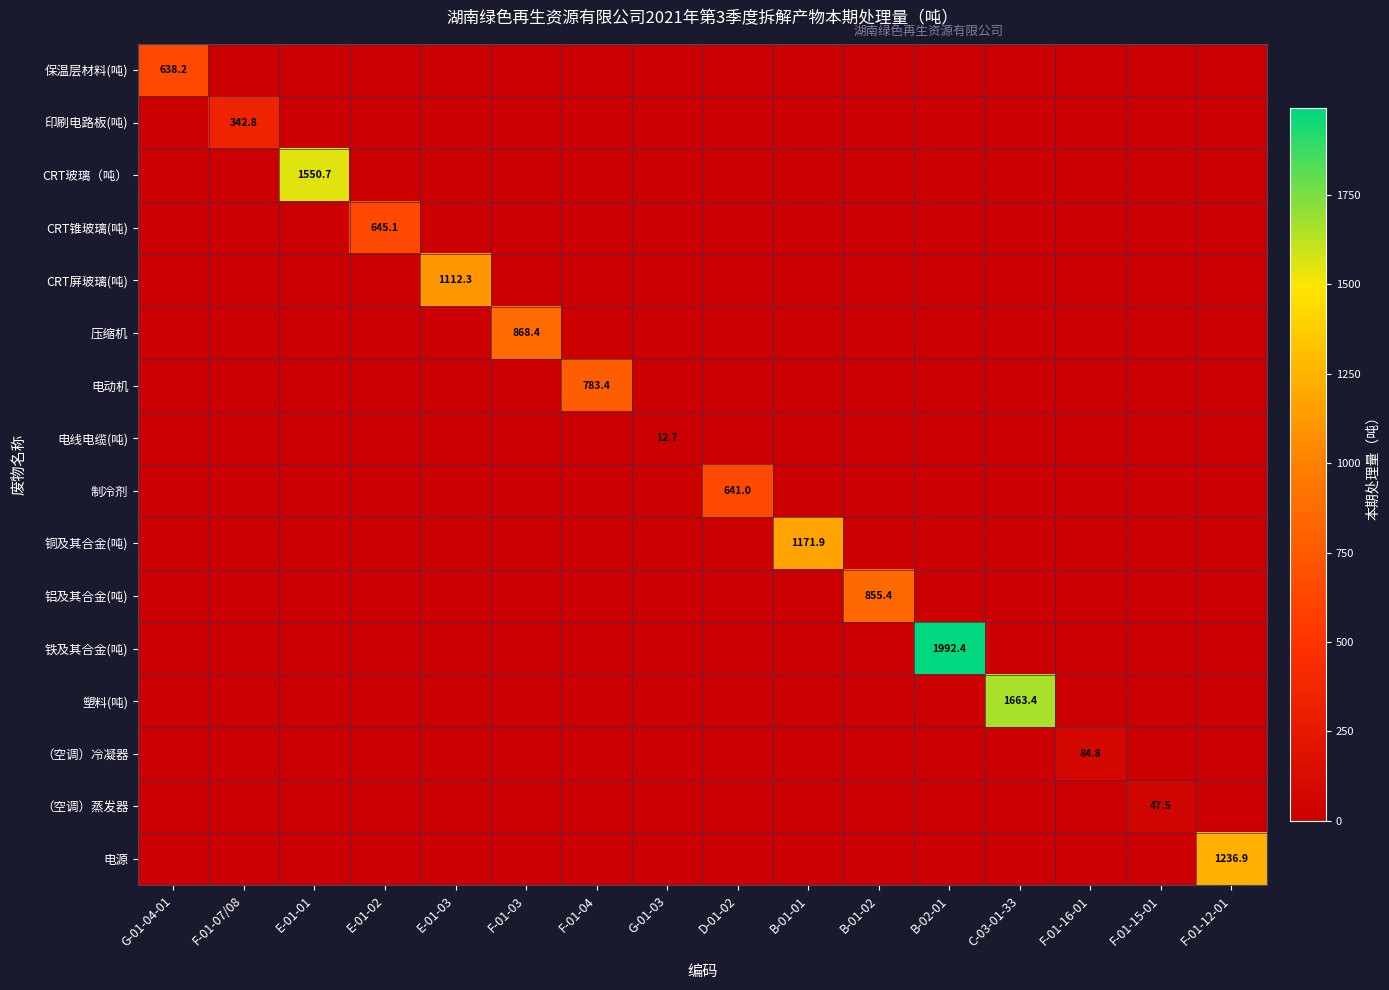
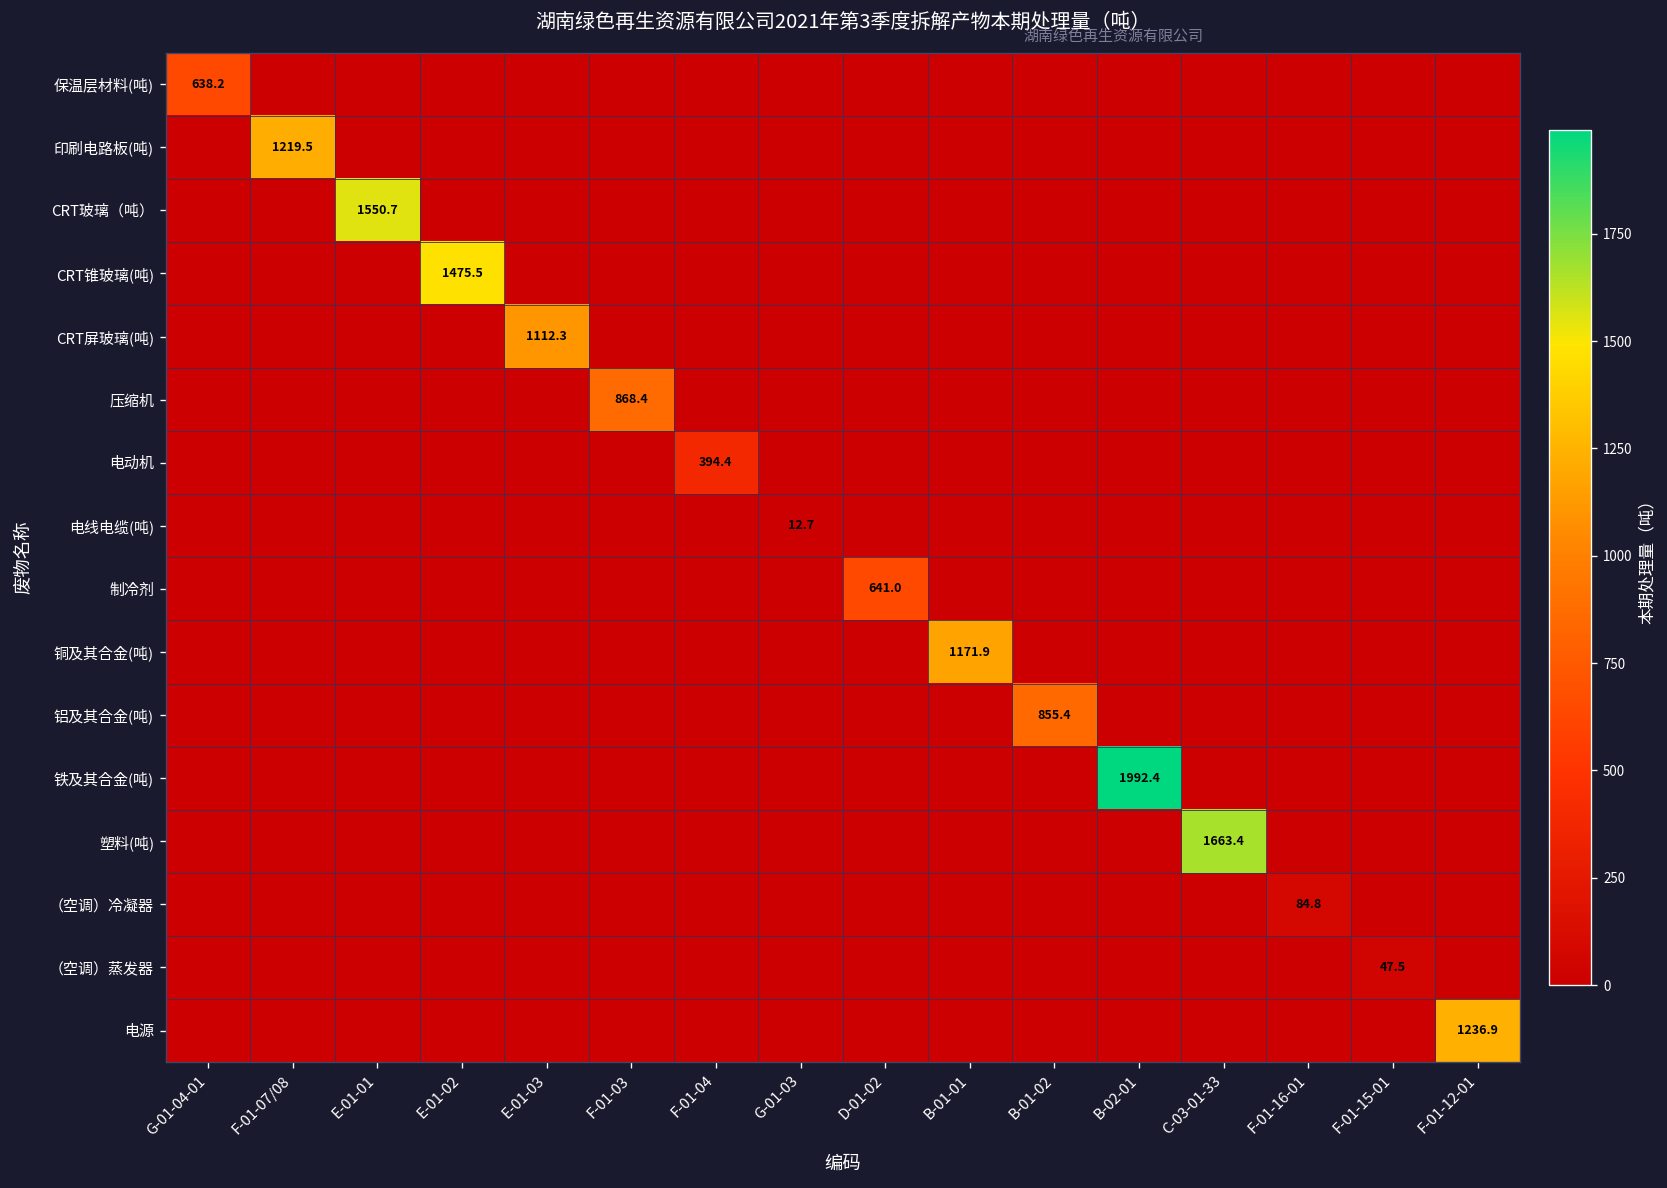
印刷电路板(吨), F-01-07/08: 342.8 -> 1219.5
CRT锥玻璃(吨), E-01-02: 645.1 -> 1475.5
电动机, F-01-04: 783.4 -> 394.4
